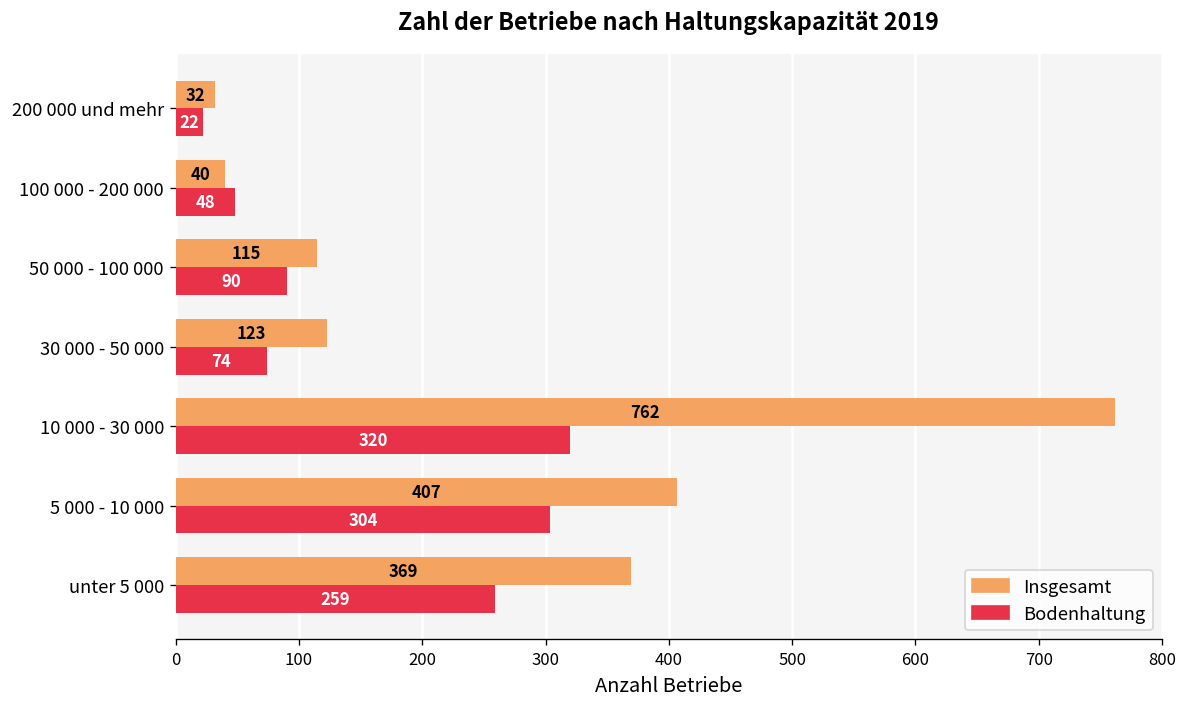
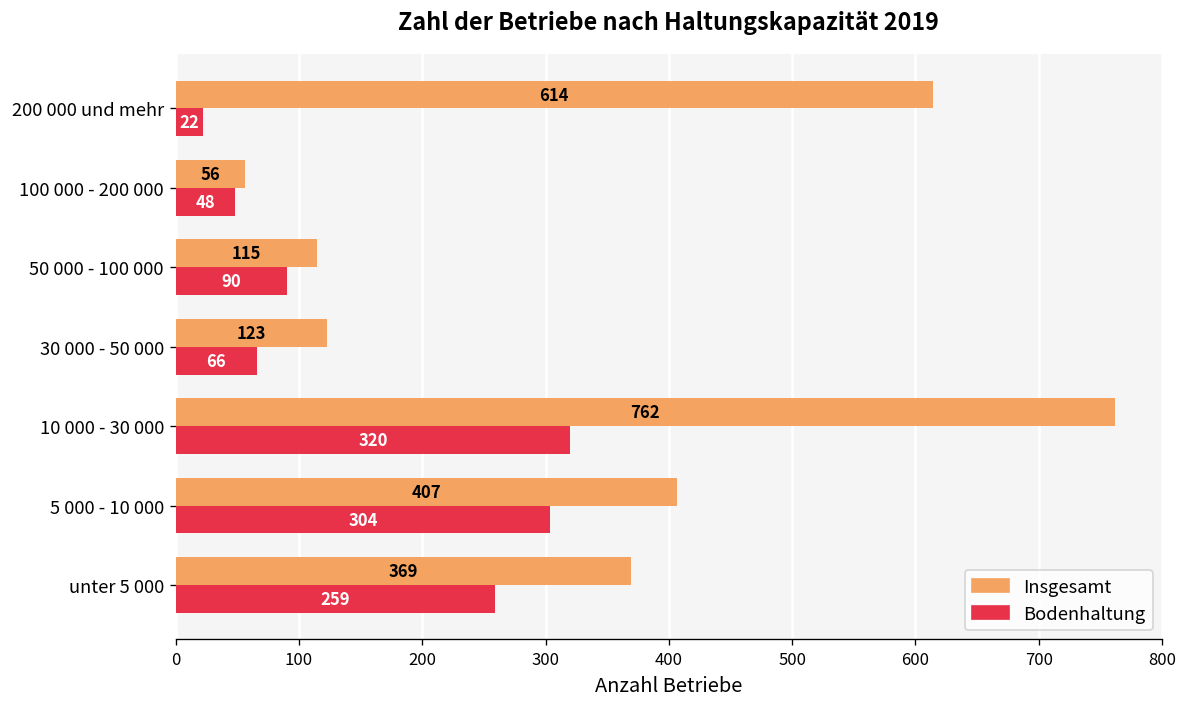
Insgesamt, 200 000 und mehr: 32 -> 614
Insgesamt, 100 000 - 200 000: 40 -> 56
Bodenhaltung, 30 000 - 50 000: 74 -> 66
